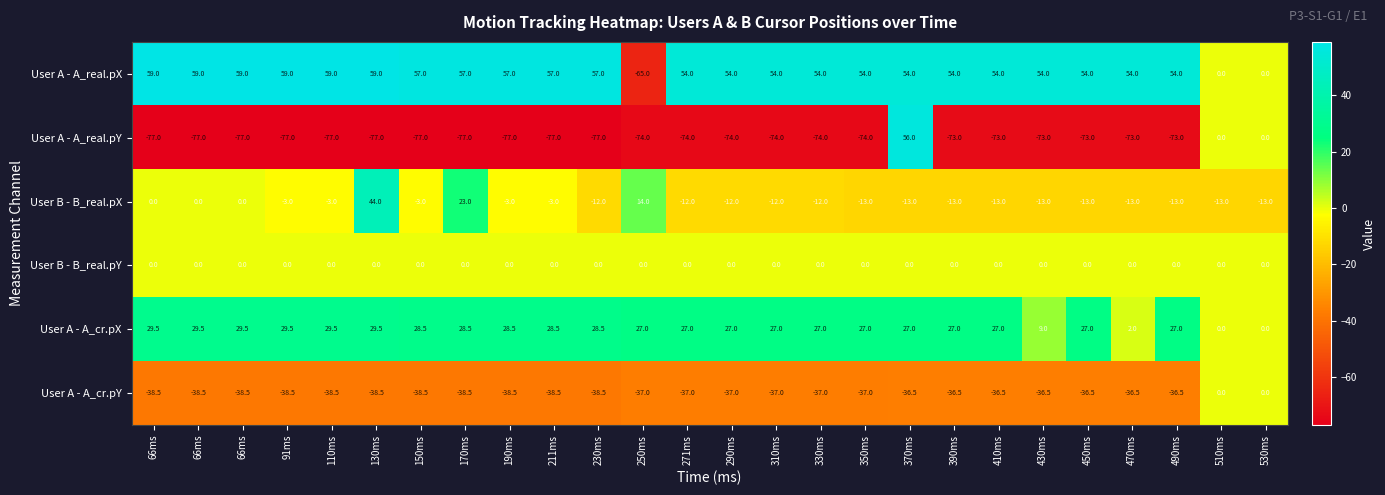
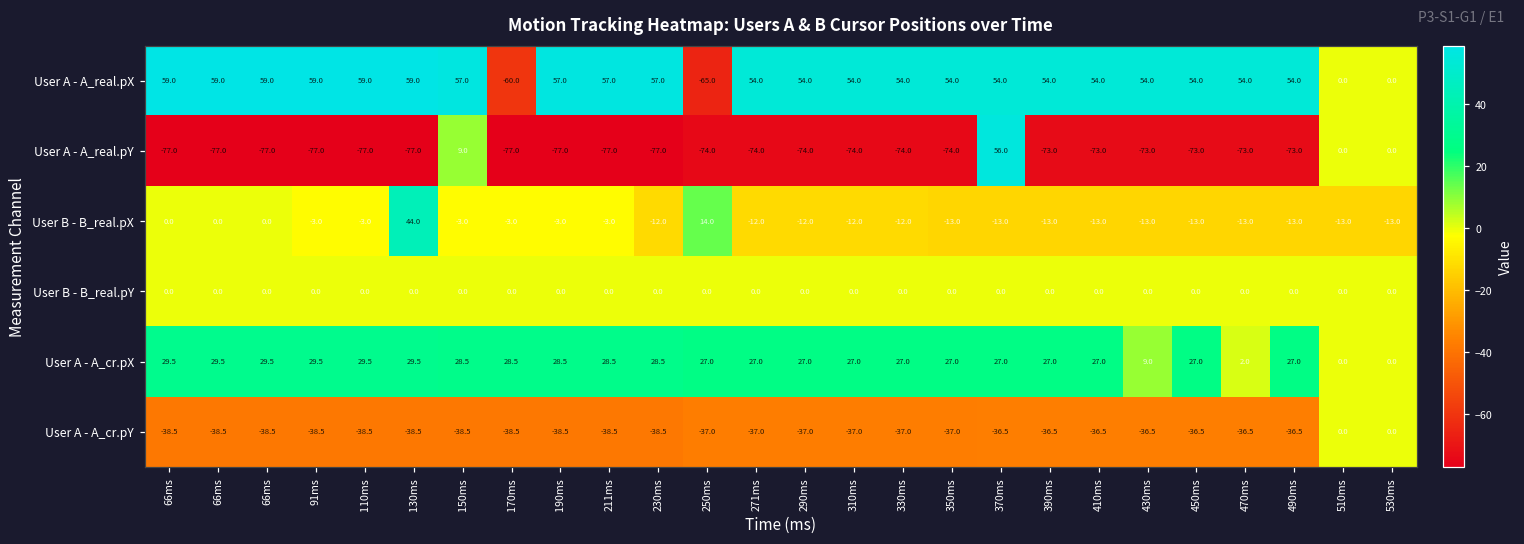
User A - A_real.pX, 170ms: 57.0 -> -60.0
User A - A_real.pY, 150ms: -77.0 -> 9.0
User B - B_real.pX, 170ms: 23.0 -> -3.0
